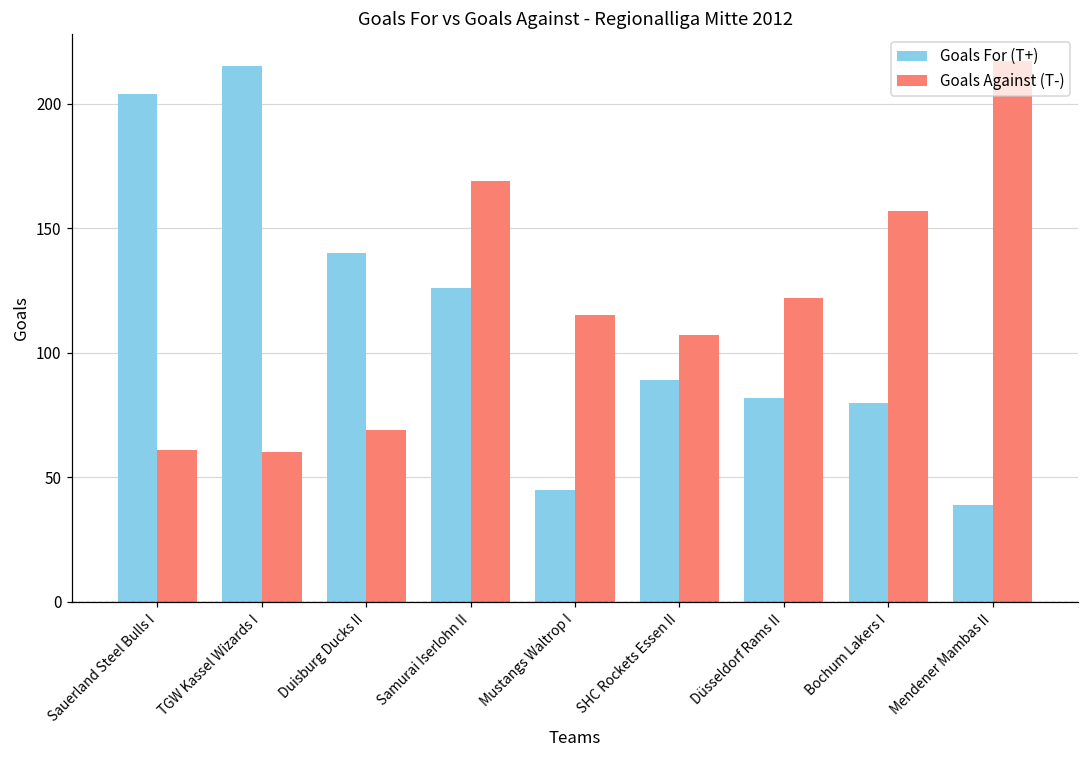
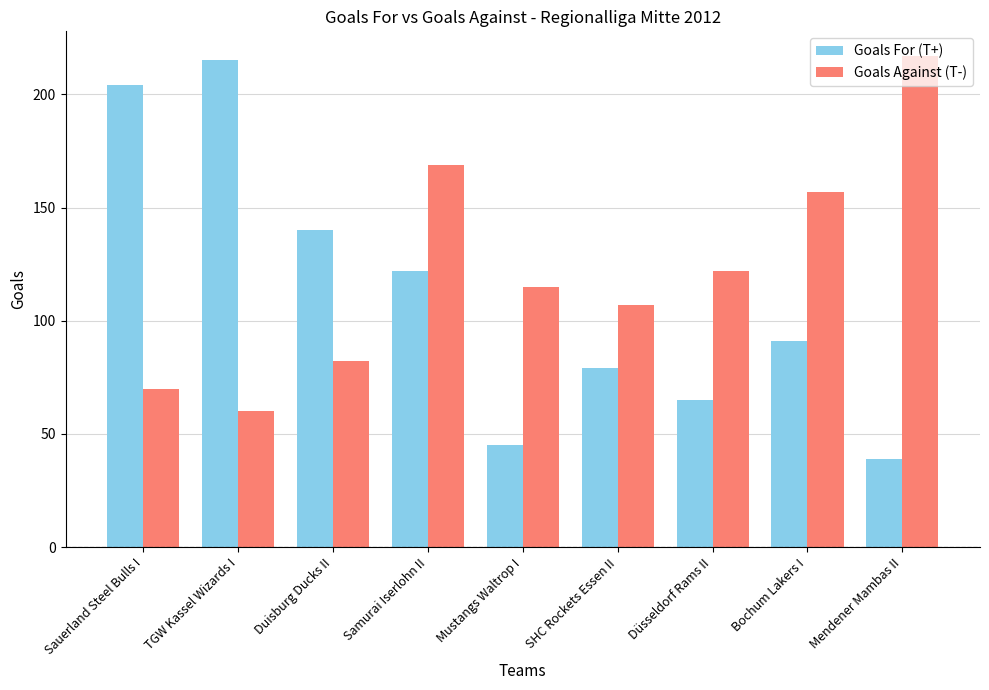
Goals Against (T-), Sauerland Steel Bulls I: 61 -> 70
Goals Against (T-), Duisburg Ducks II: 69 -> 82
Goals For (T+), Samurai Iserlohn II: 126 -> 122
Goals For (T+), SHC Rockets Essen II: 89 -> 79
Goals For (T+), Düsseldorf Rams II: 82 -> 65
Goals For (T+), Bochum Lakers I: 80 -> 91
